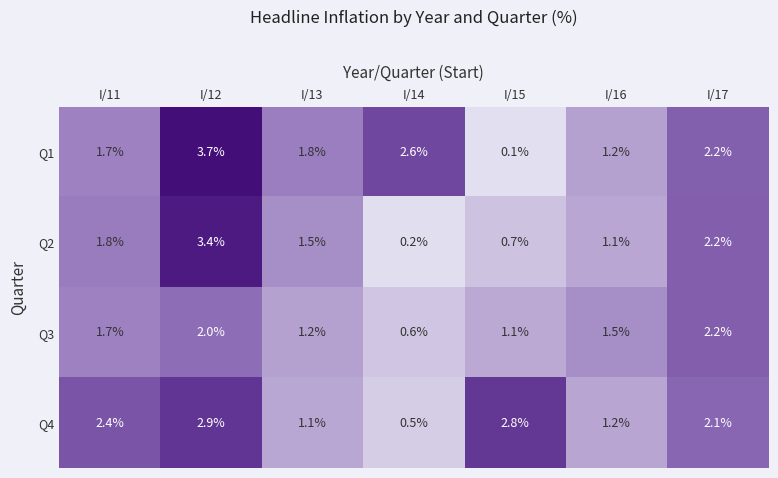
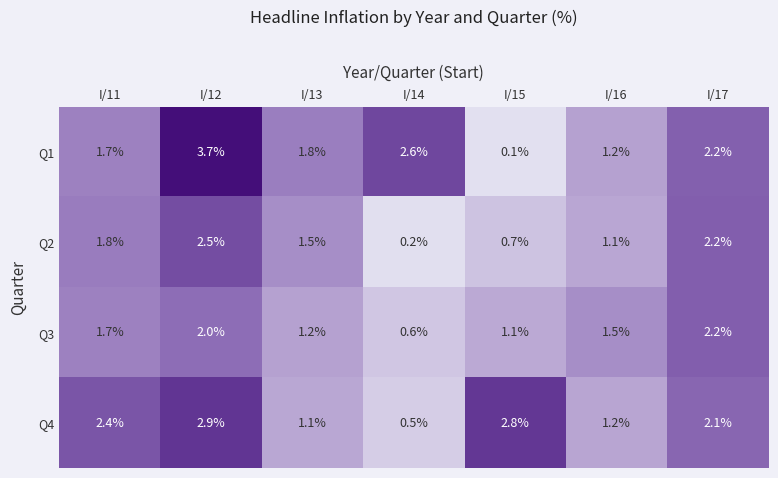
Q2, I/12: 3.4% -> 2.5%
